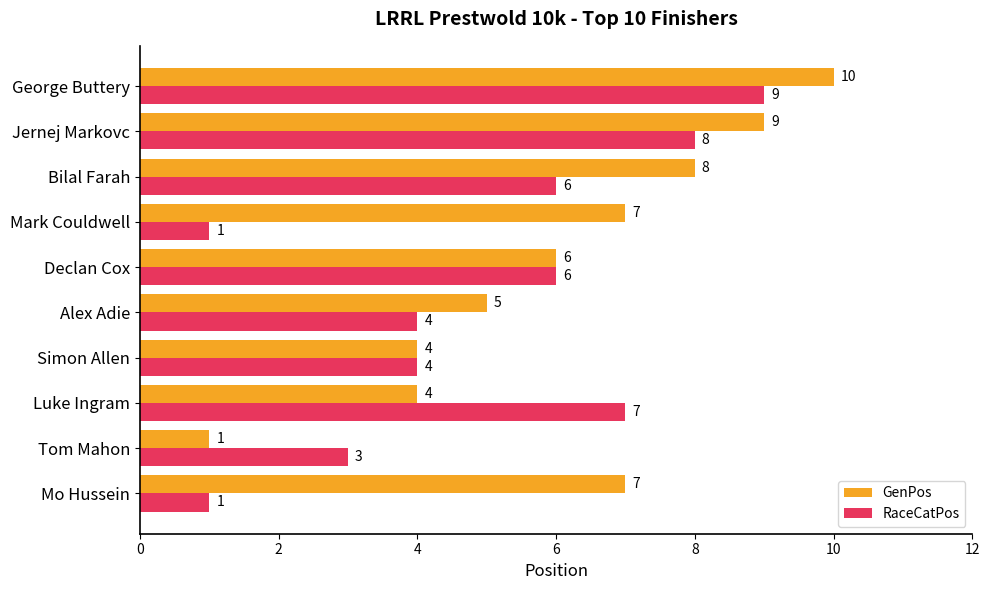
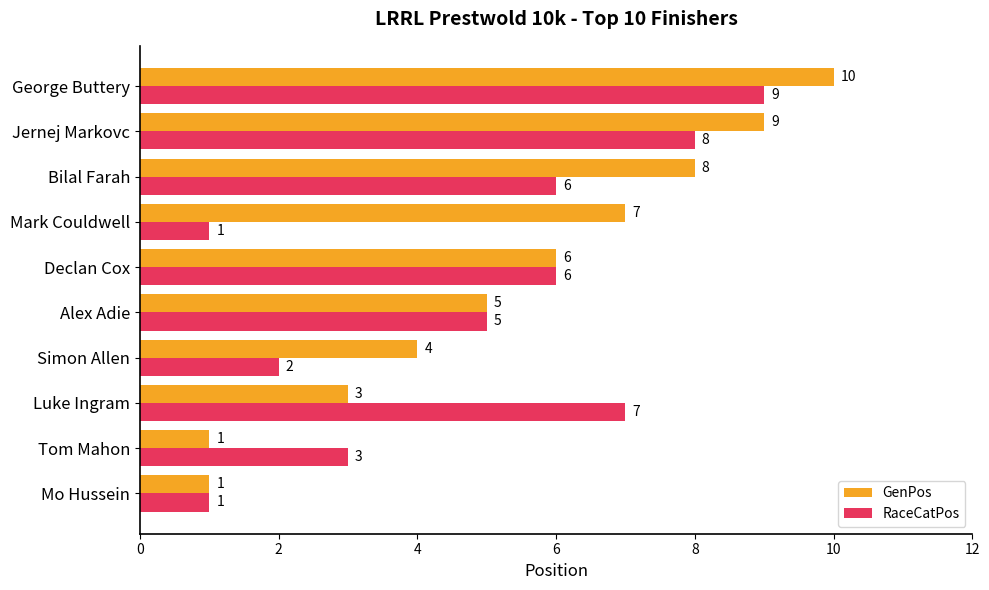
RaceCatPos, Alex Adie: 4 -> 5
RaceCatPos, Simon Allen: 4 -> 2
GenPos, Luke Ingram: 4 -> 3
GenPos, Mo Hussein: 7 -> 1
